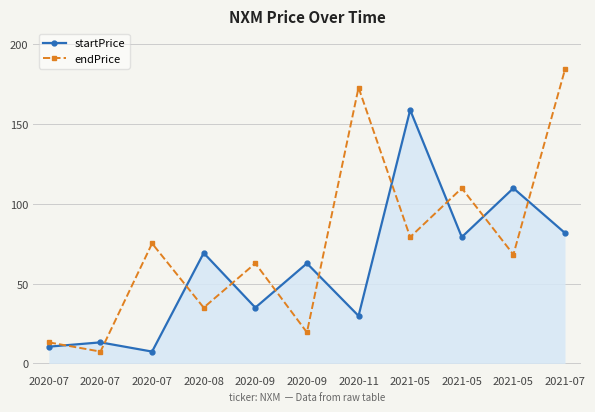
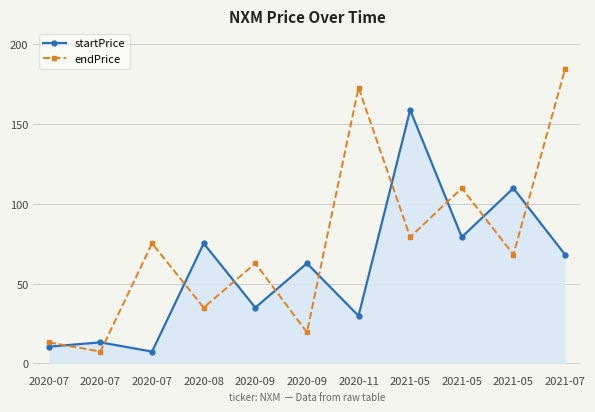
startPrice, 2020-08: 69 -> 75
startPrice, 2021-07: 82 -> 68
